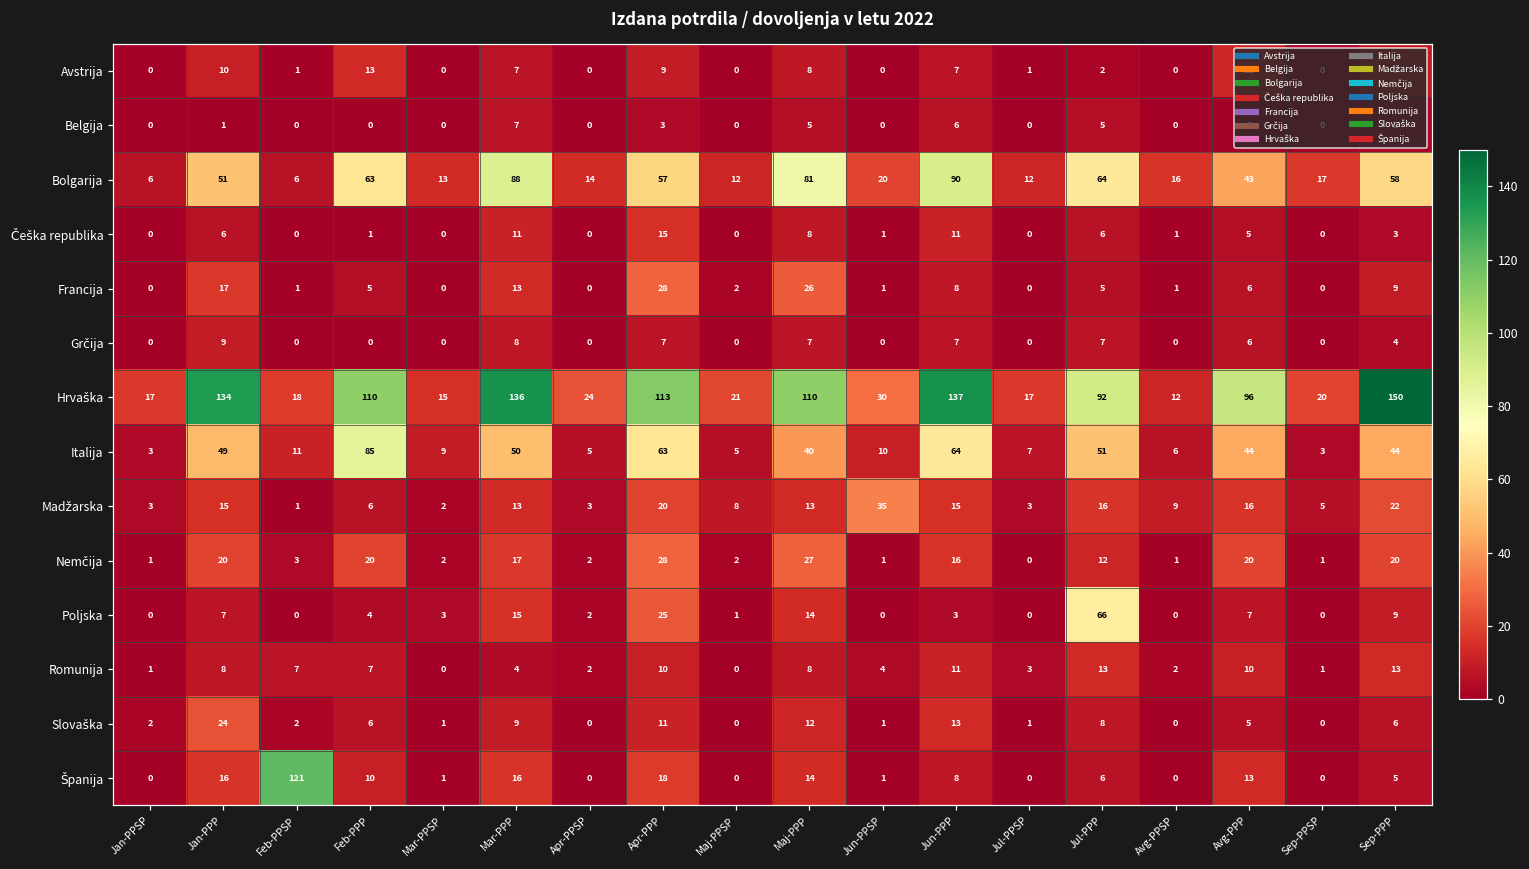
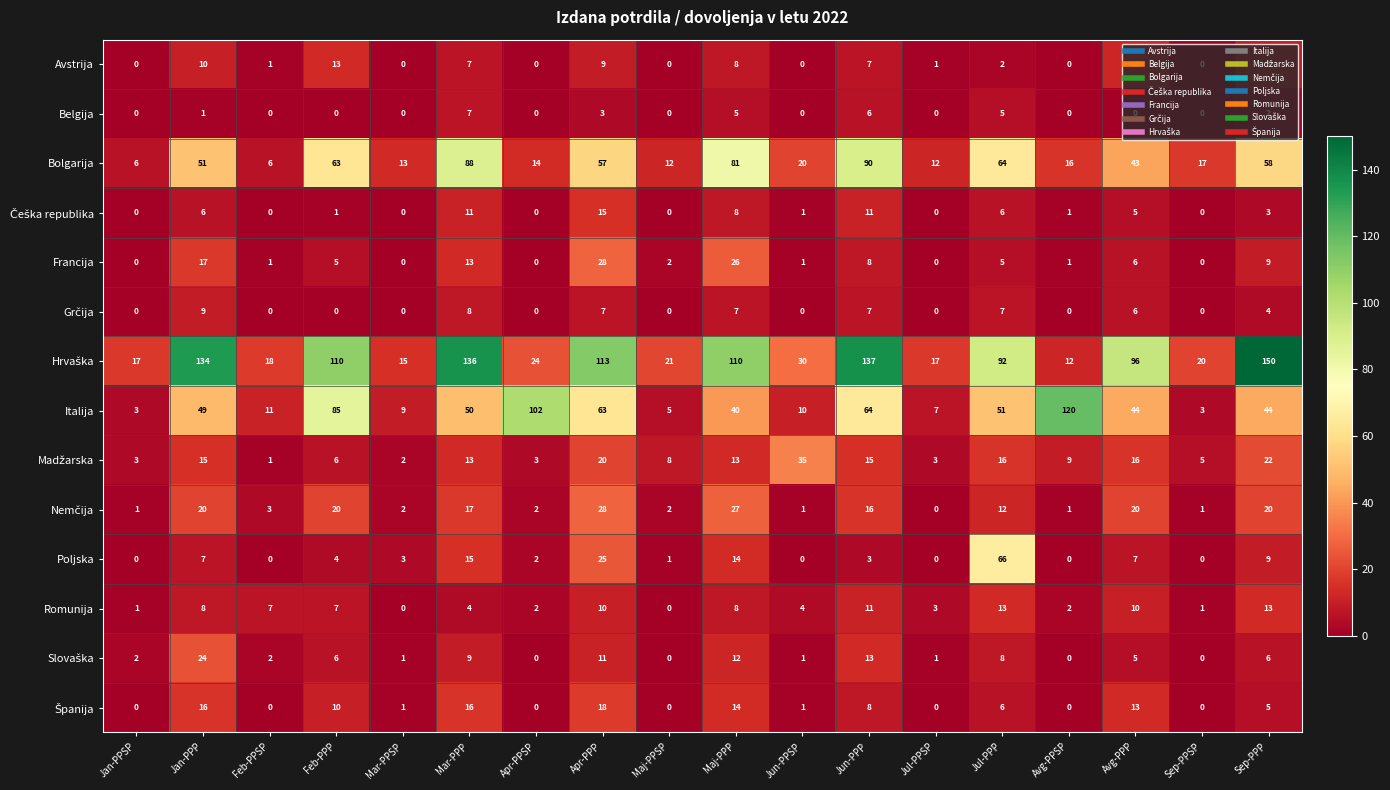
Italija, Apr-PPSP: 5 -> 102
Italija, Avg-PPSP: 6 -> 120
Španija, Feb-PPSP: 121 -> 0
